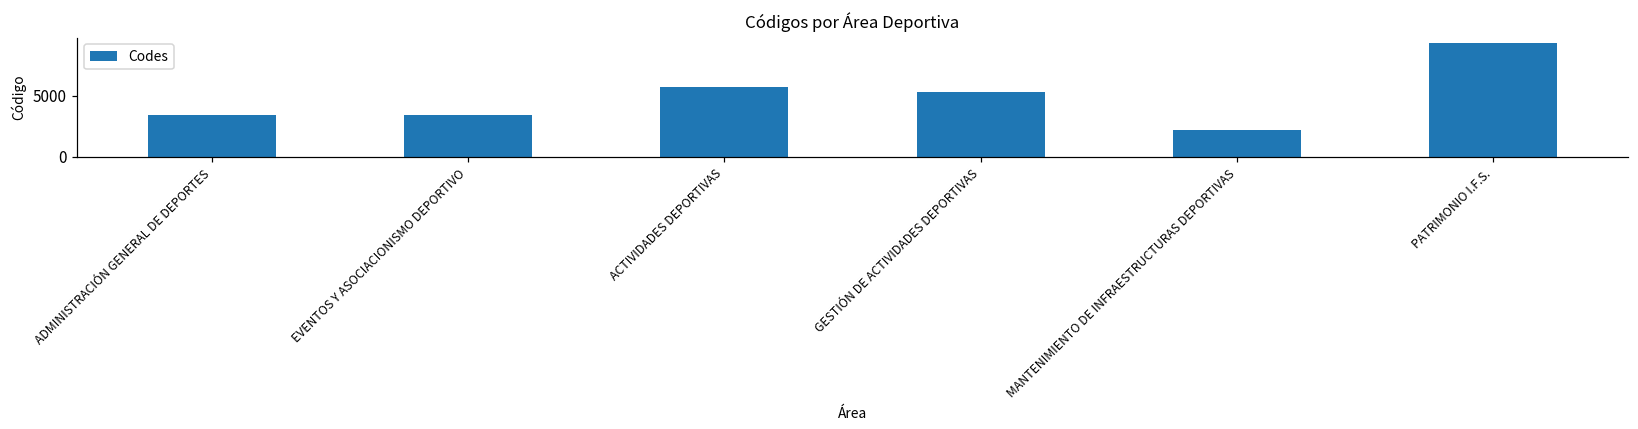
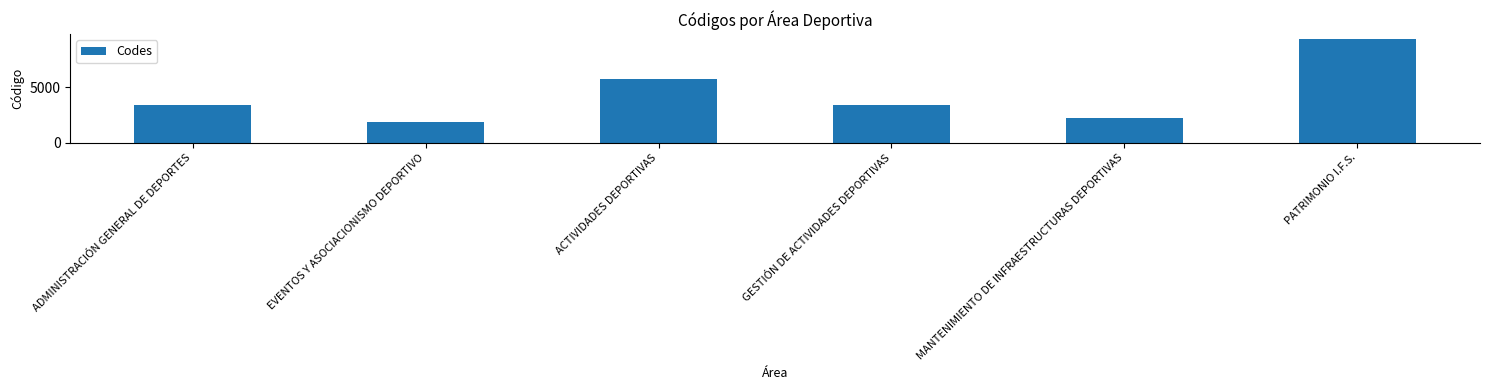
EVENTOS Y ASOCIACIONISMO DEPORTIVO: 3400 -> 1800
GESTIÓN DE ACTIVIDADES DEPORTIVAS: 5300 -> 3400
